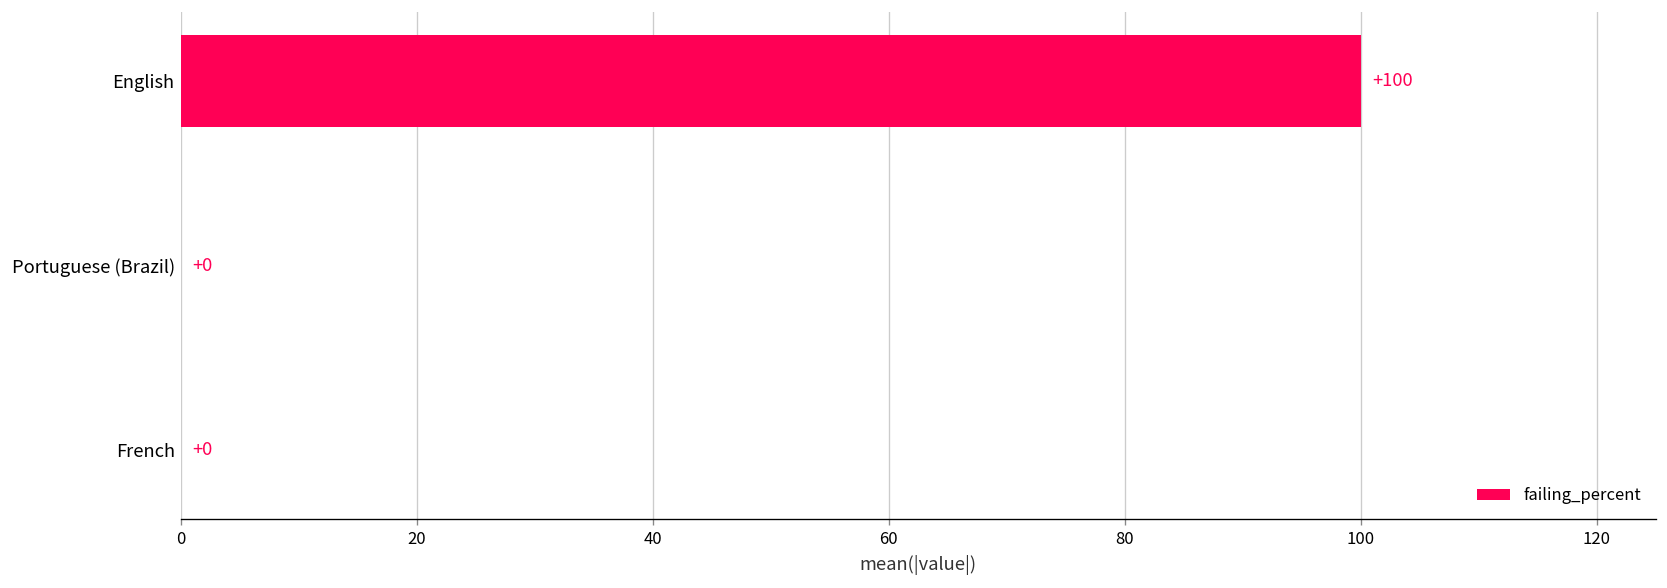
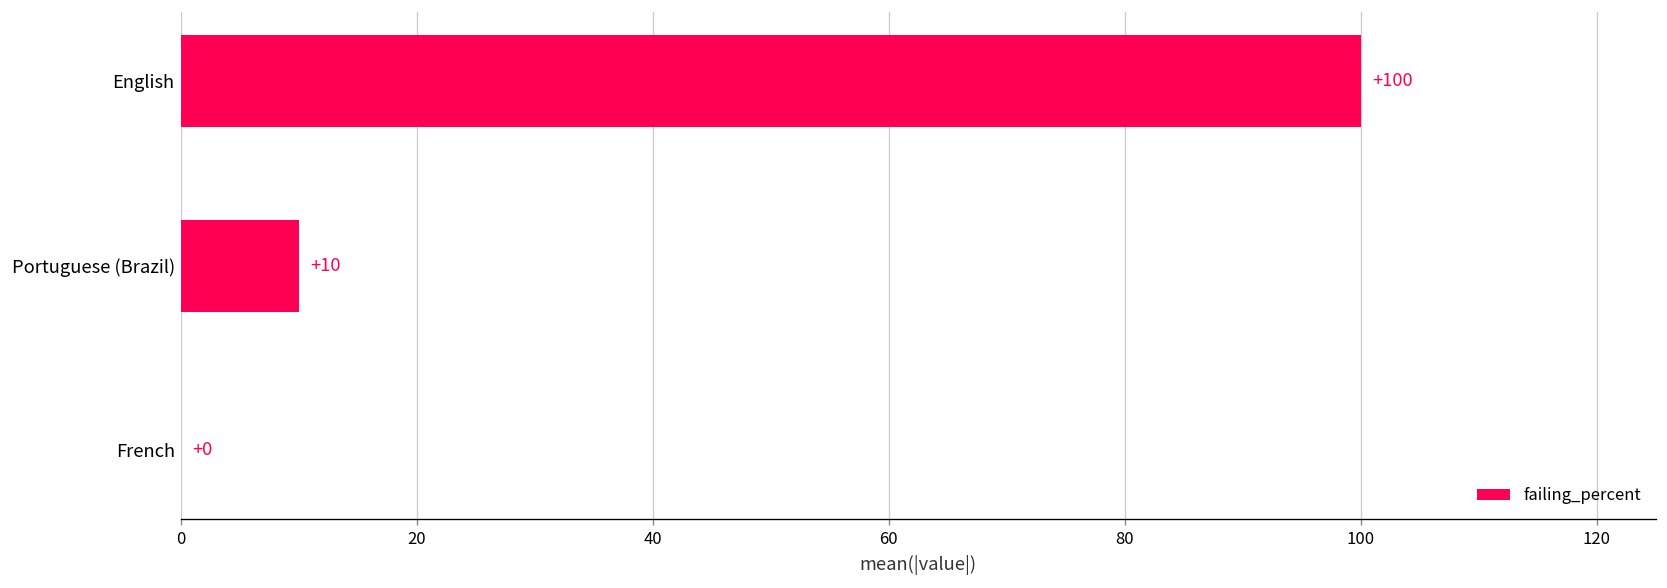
Portuguese (Brazil): +0 -> +10
